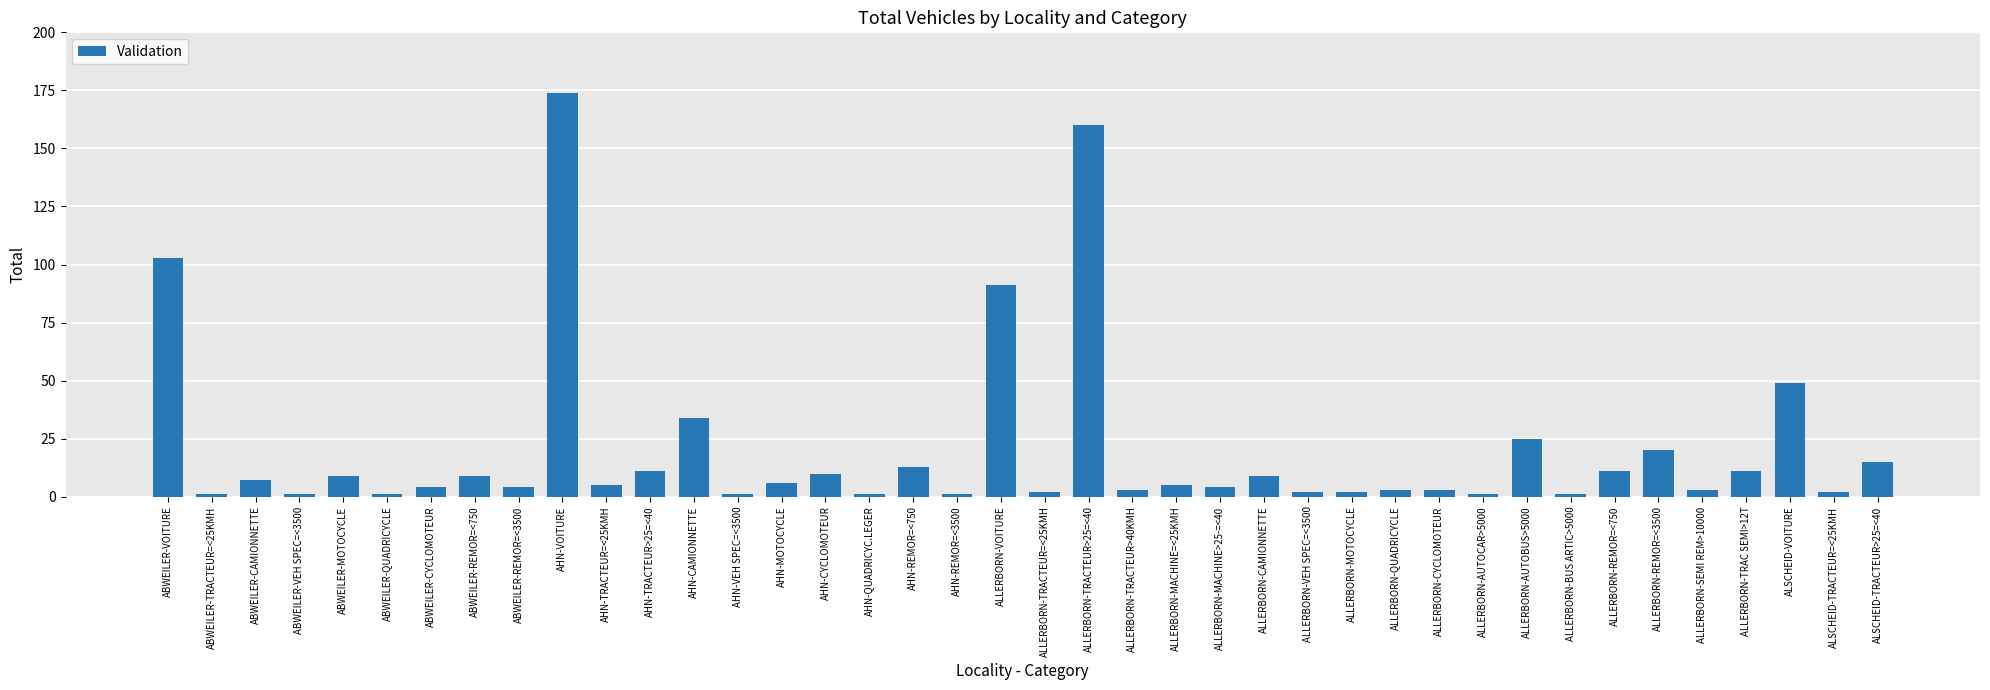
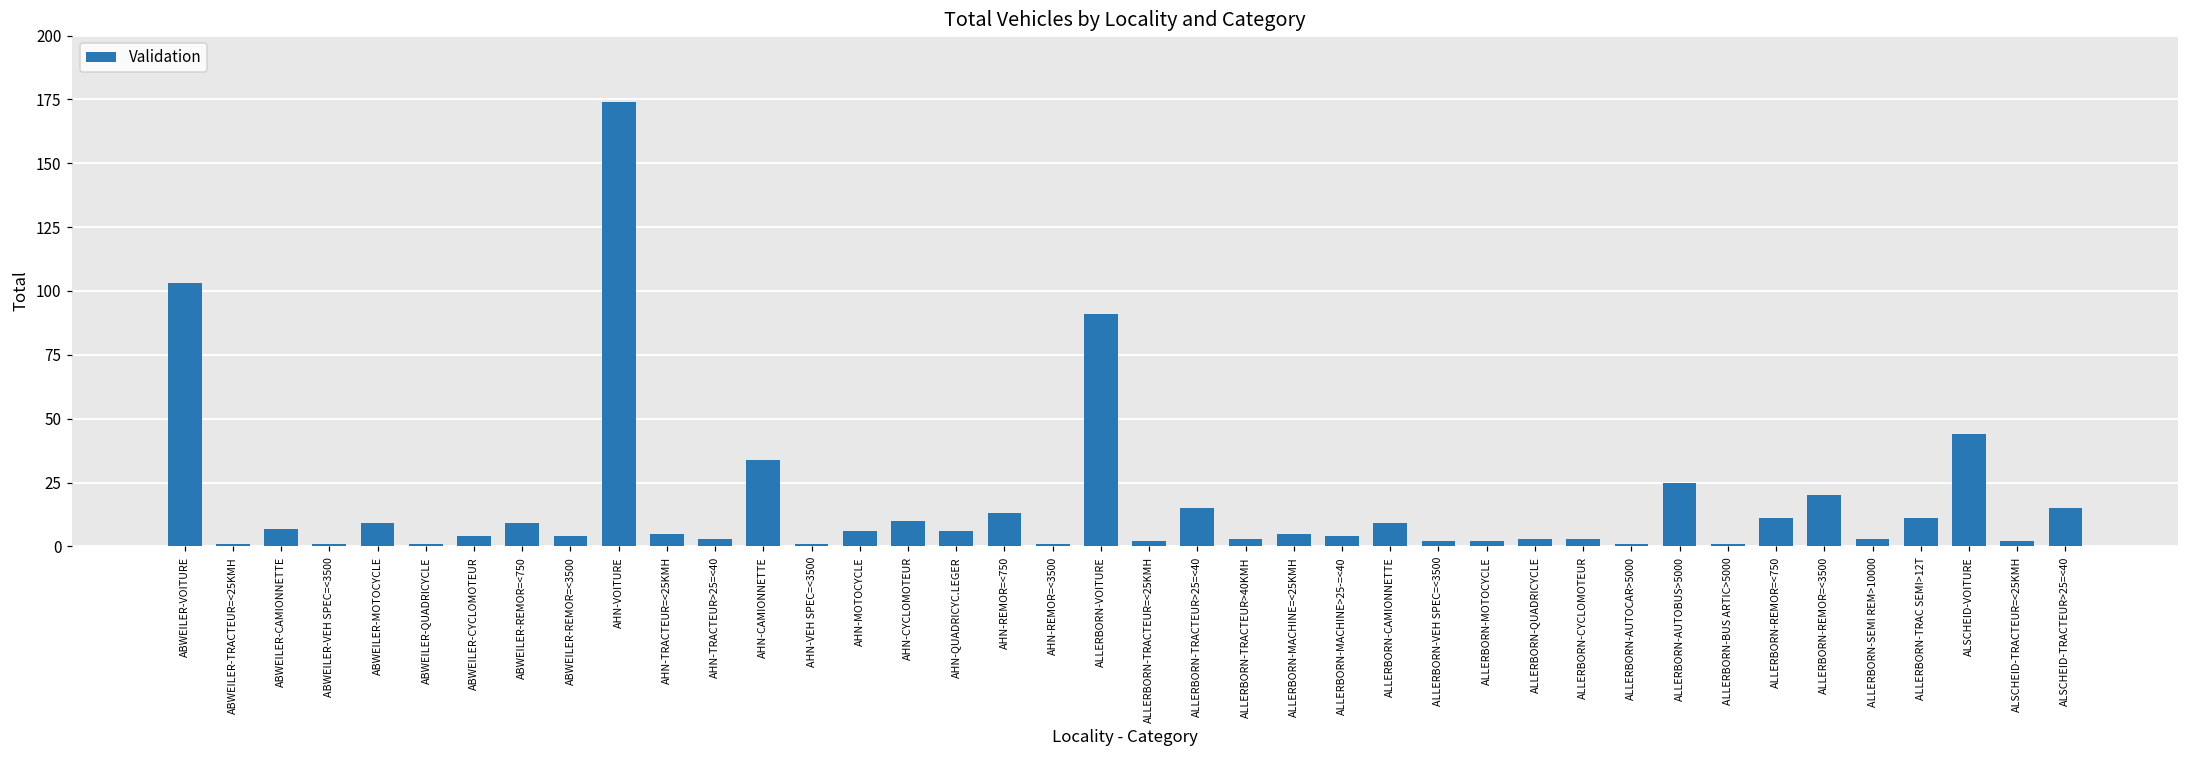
AHN-TRACTEUR>25=<40: 11 -> 3
AHN-QUADRICYC.LEGER: 1 -> 6
ALLERBORN-TRACTEUR>25=<40: 160 -> 15
ALSCHEID-VOITURE: 49 -> 44
